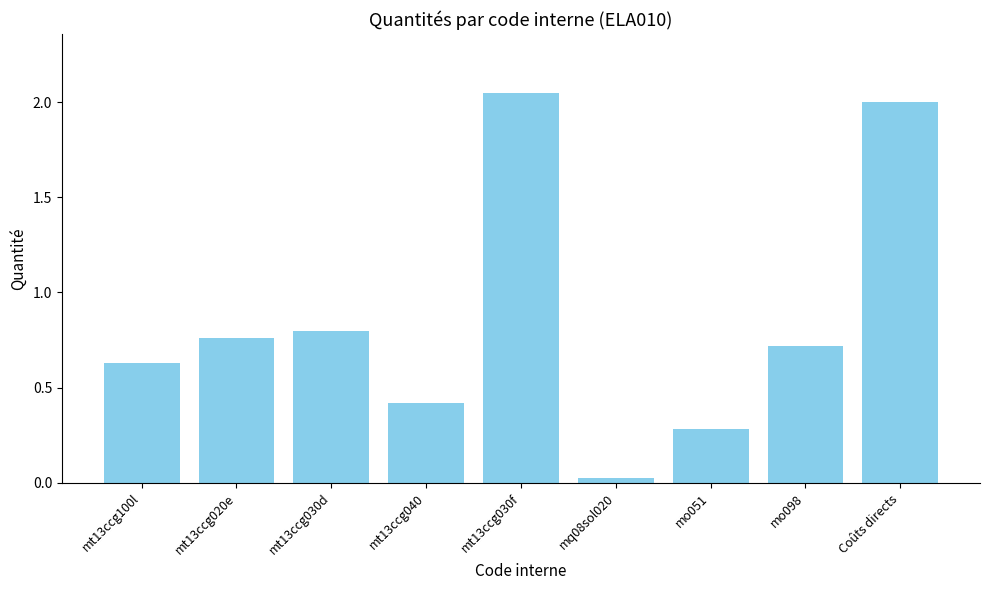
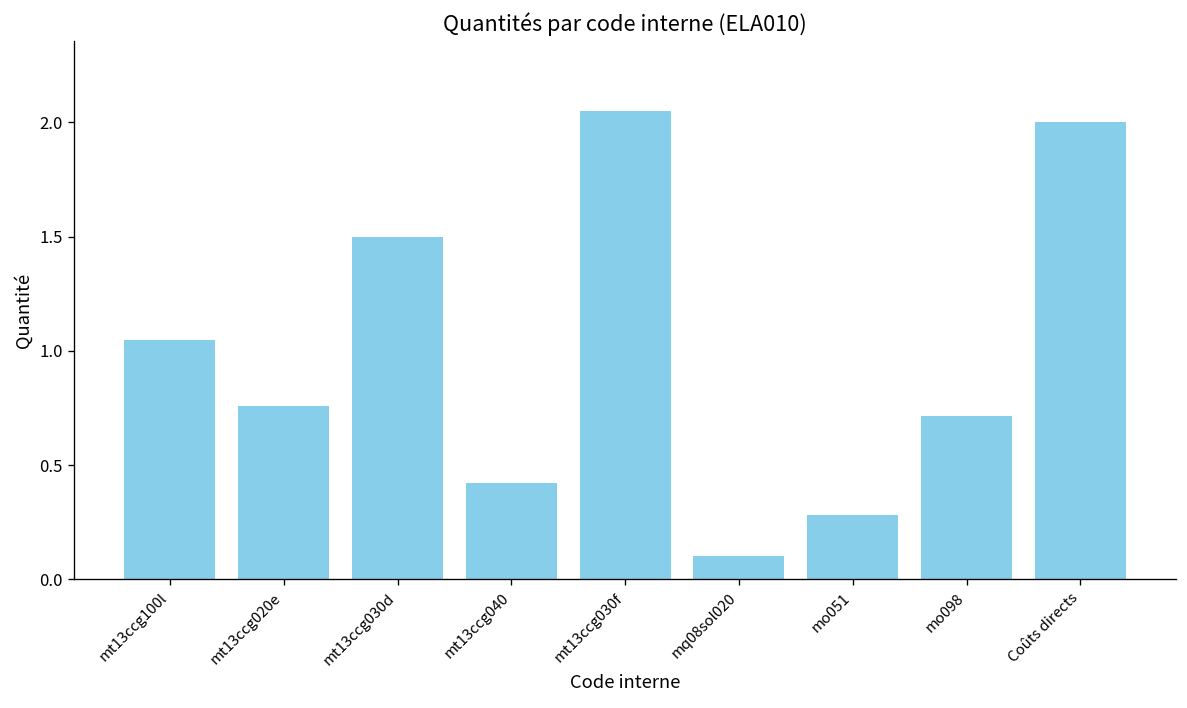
mt13ccg100l: 0.63 -> 1.05
mt13ccg030d: 0.8 -> 1.5
mq08sol020: 0.03 -> 0.10
